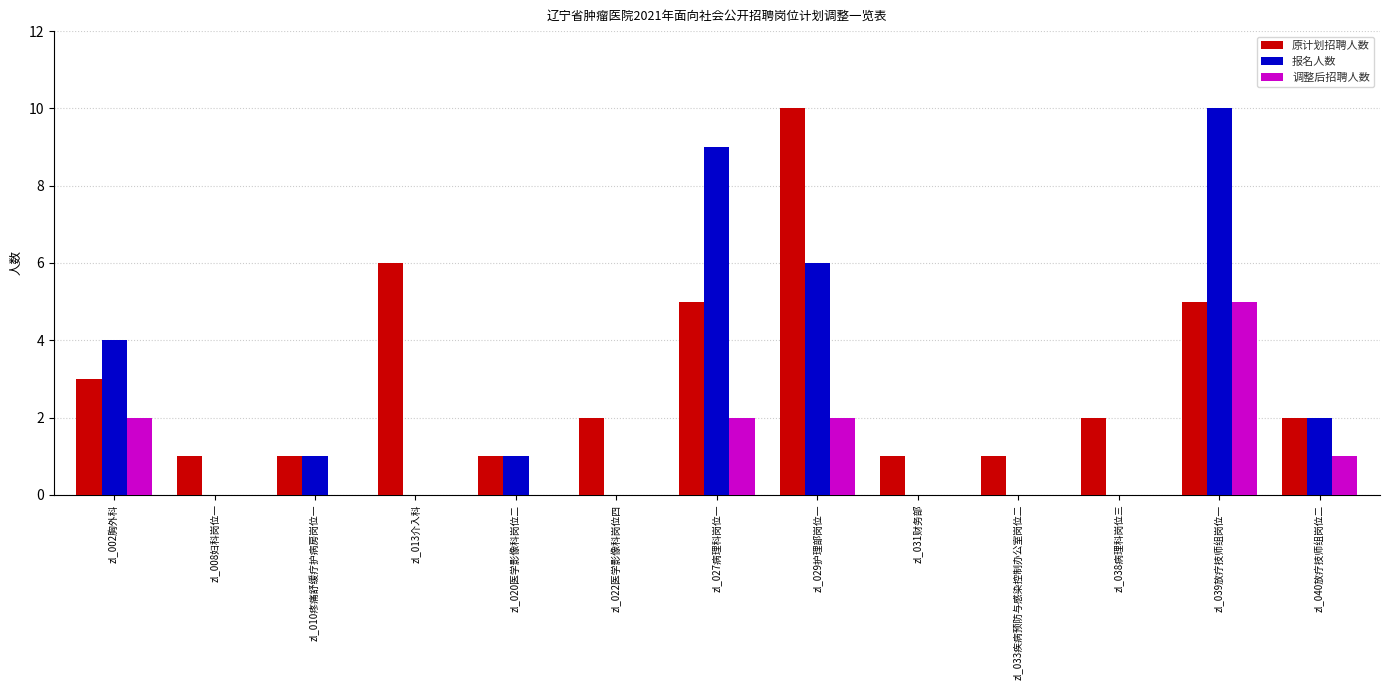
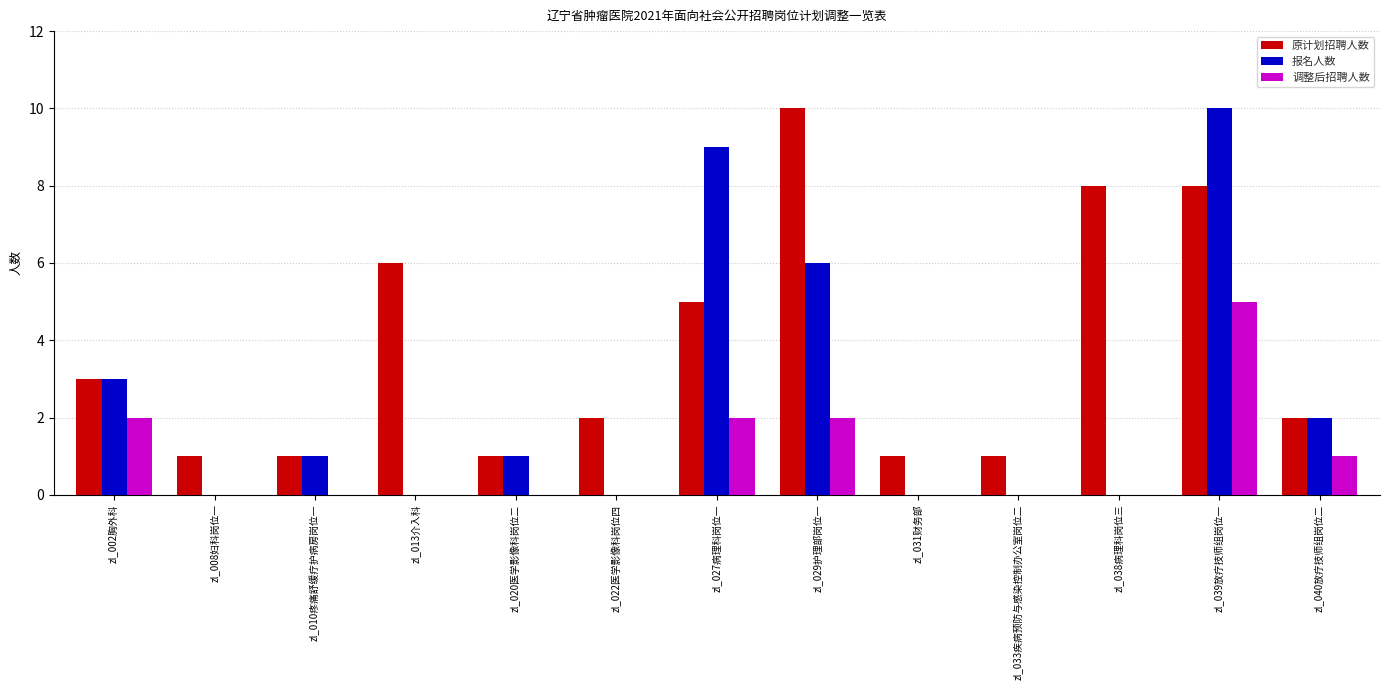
报名人数, zl_002胸外科: 4 -> 3
原计划招聘人数, zl_038病理科岗位三: 2 -> 8
原计划招聘人数, zl_039放疗技师组岗位一: 5 -> 8
